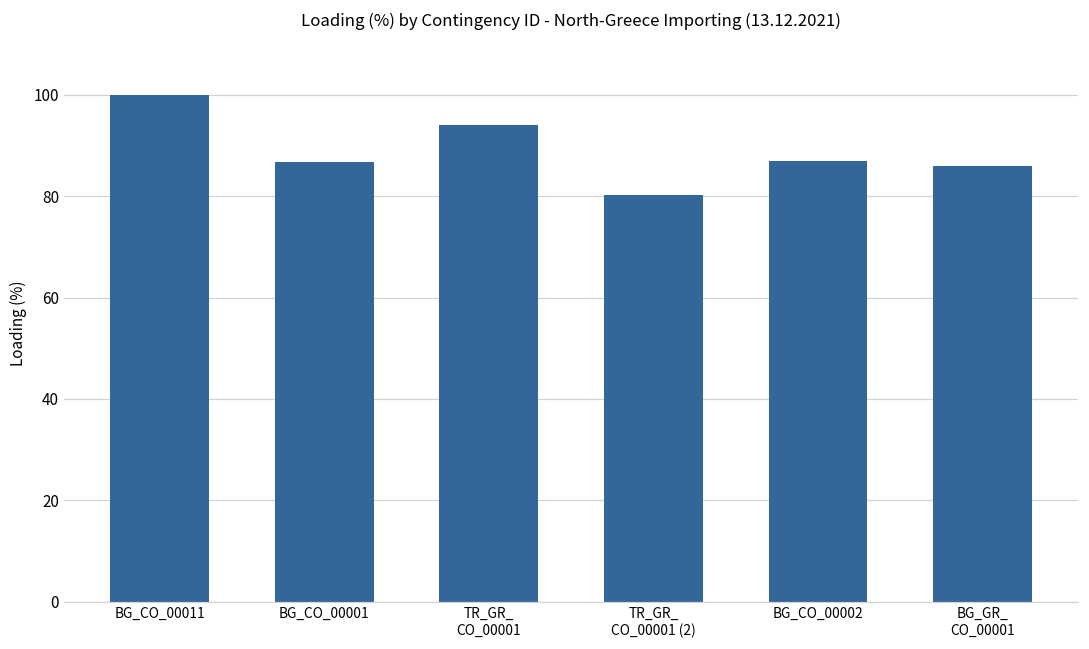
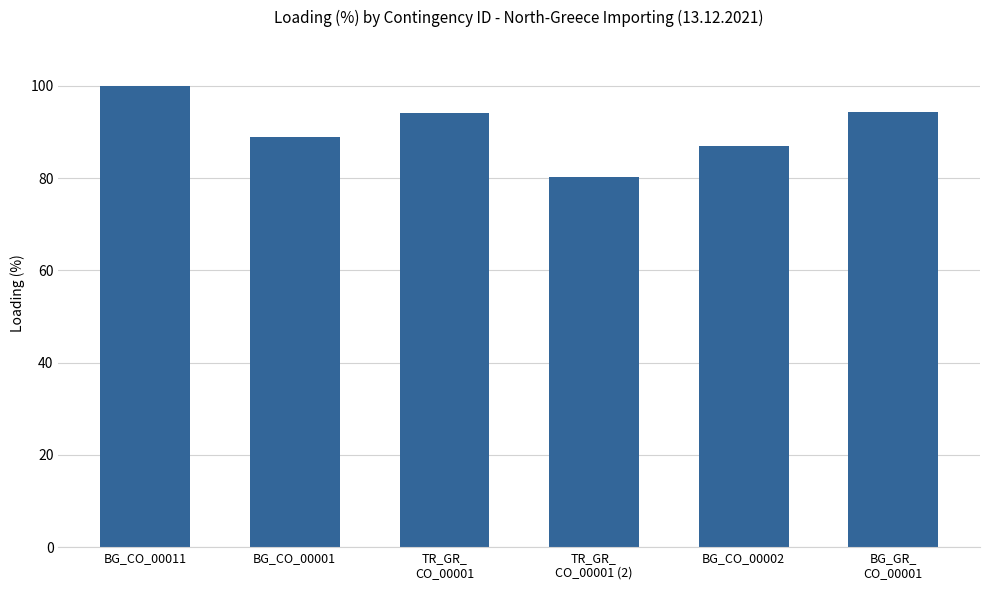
BG_CO_00001: 87 -> 89
BG_GR_ CO_00001: 86 -> 94
